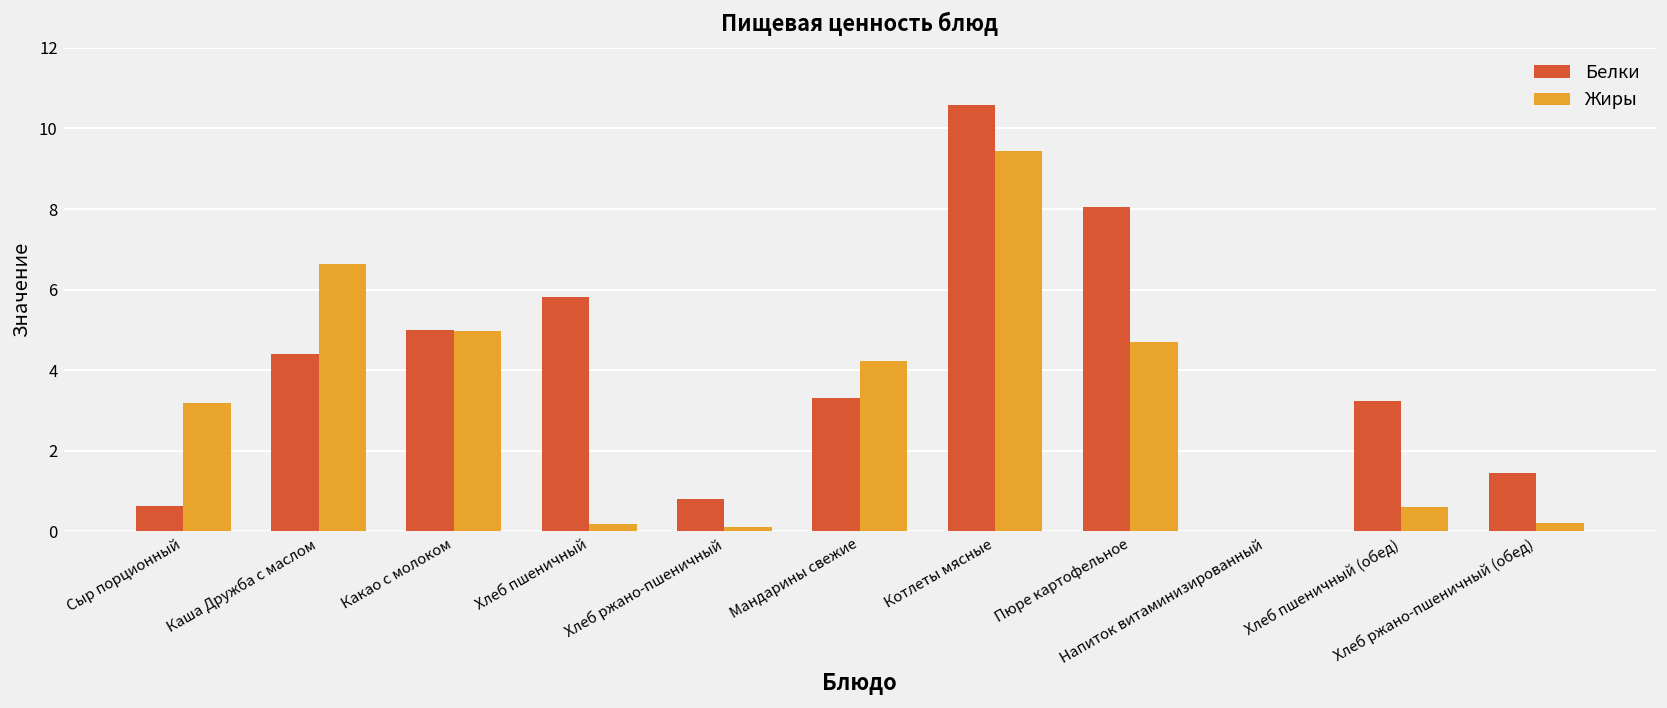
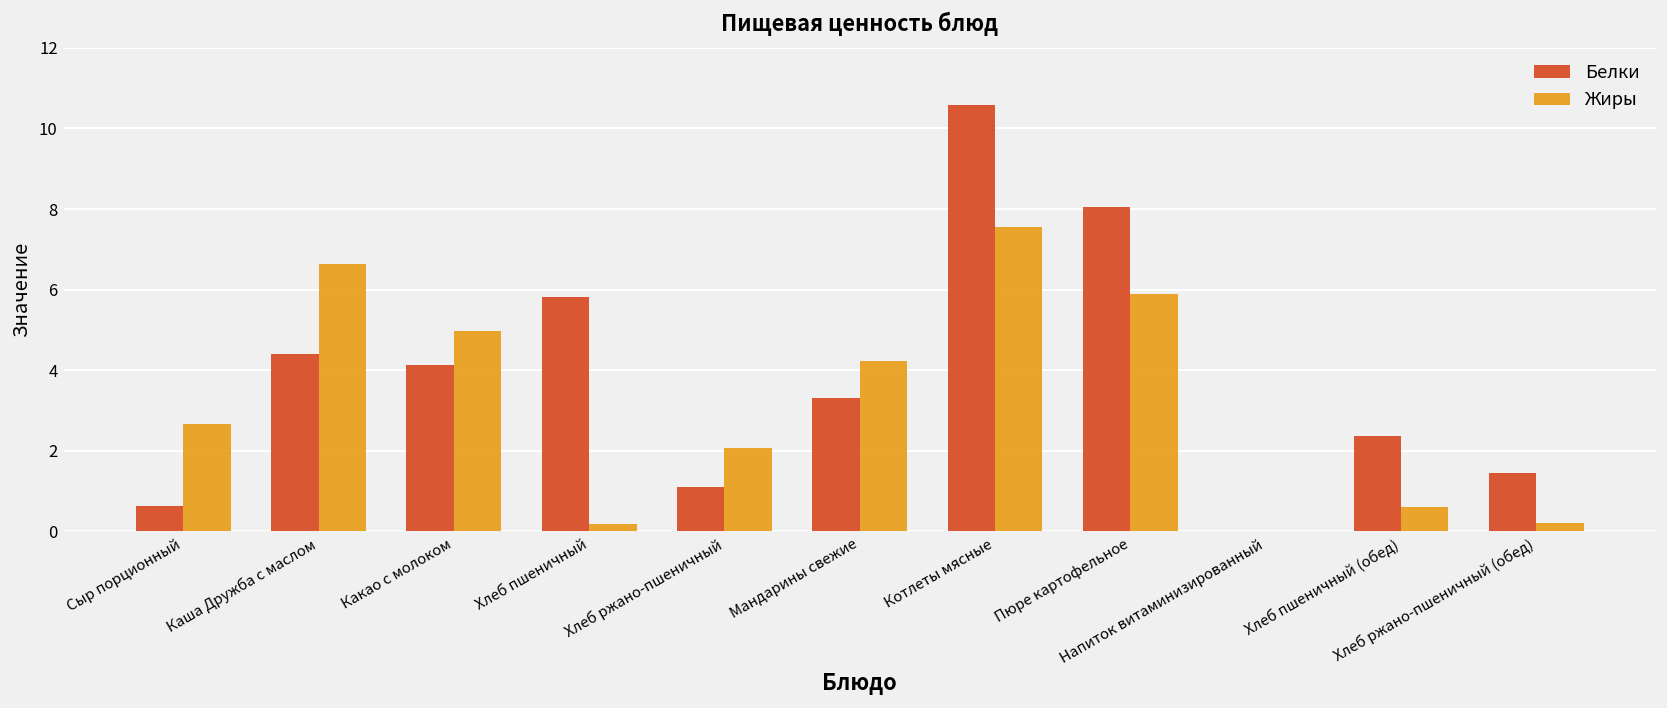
Жиры, Сыр порционный: 3.2 -> 2.7
Белки, Какао с молоком: 5.0 -> 4.1
Белки, Хлеб ржано-пшеничный: 0.8 -> 1.1
Жиры, Хлеб ржано-пшеничный: 0.1 -> 2.1
Жиры, Котлеты мясные: 9.4 -> 7.6
Жиры, Пюре картофельное: 4.7 -> 5.9
Белки, Хлеб пшеничный (обед): 3.2 -> 2.4
